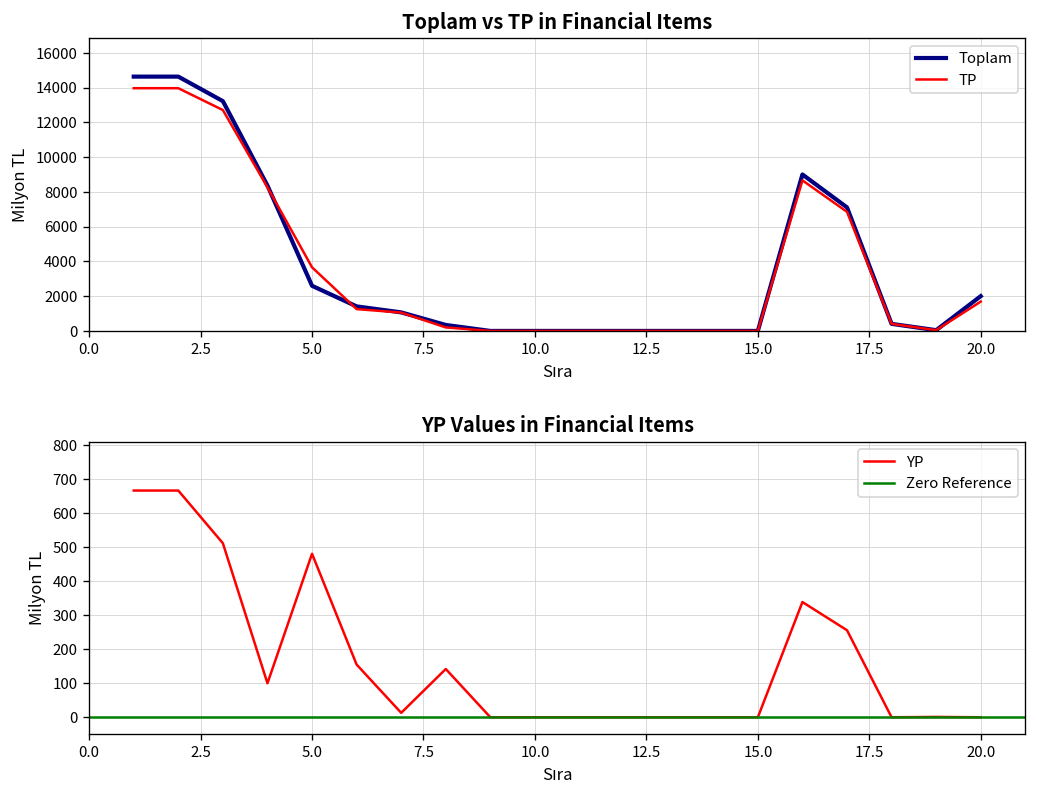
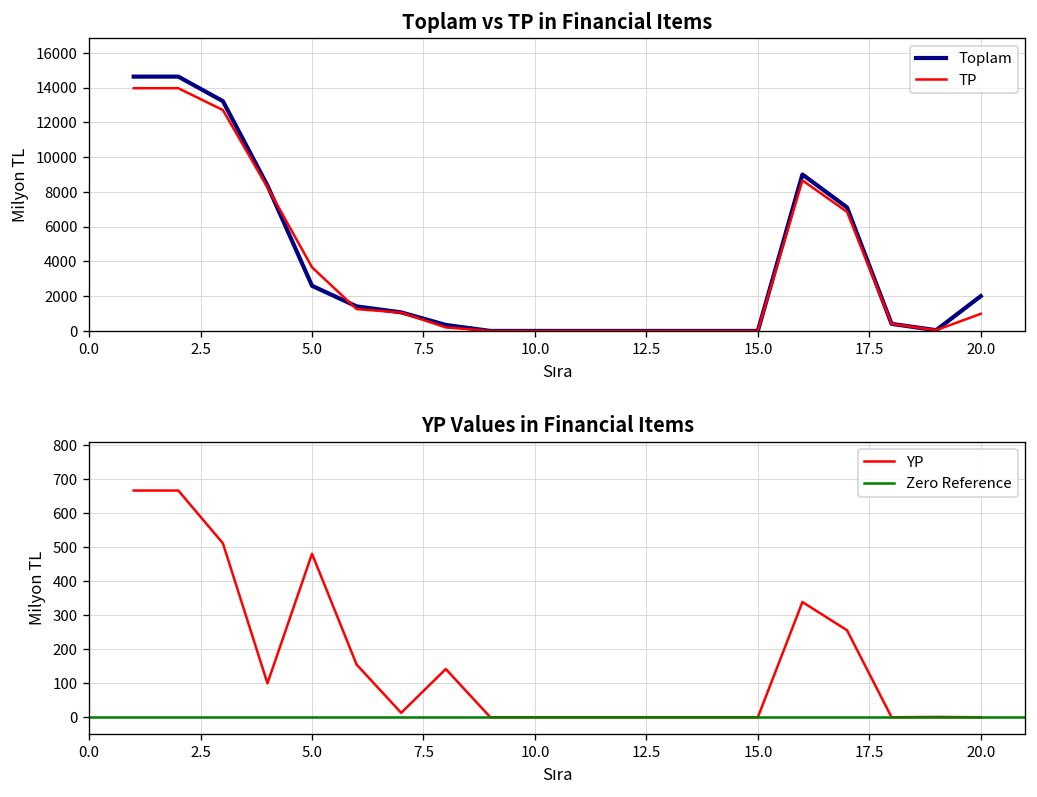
Toplam vs TP in Financial Items, TP, 20.0: 1700 -> 1000
